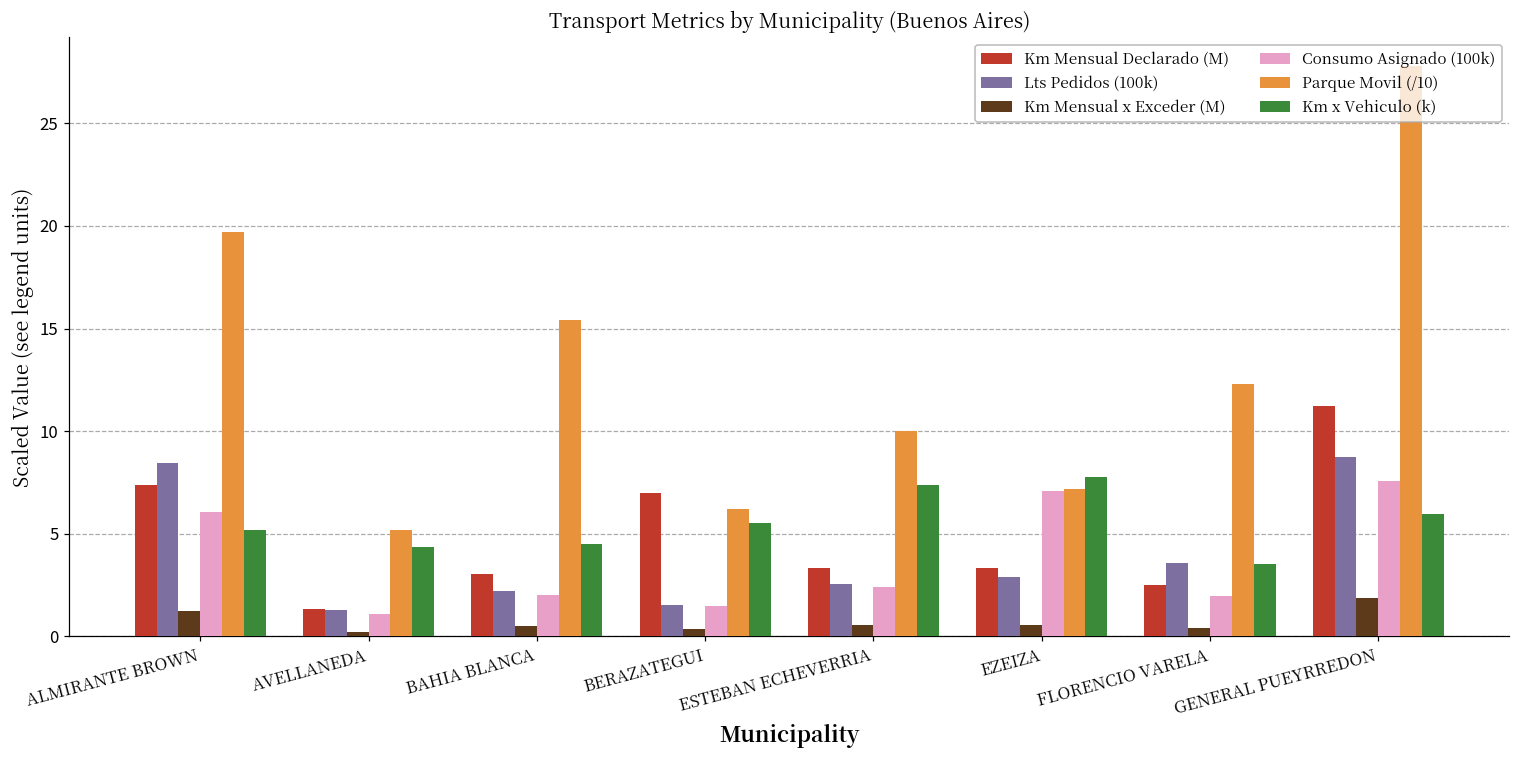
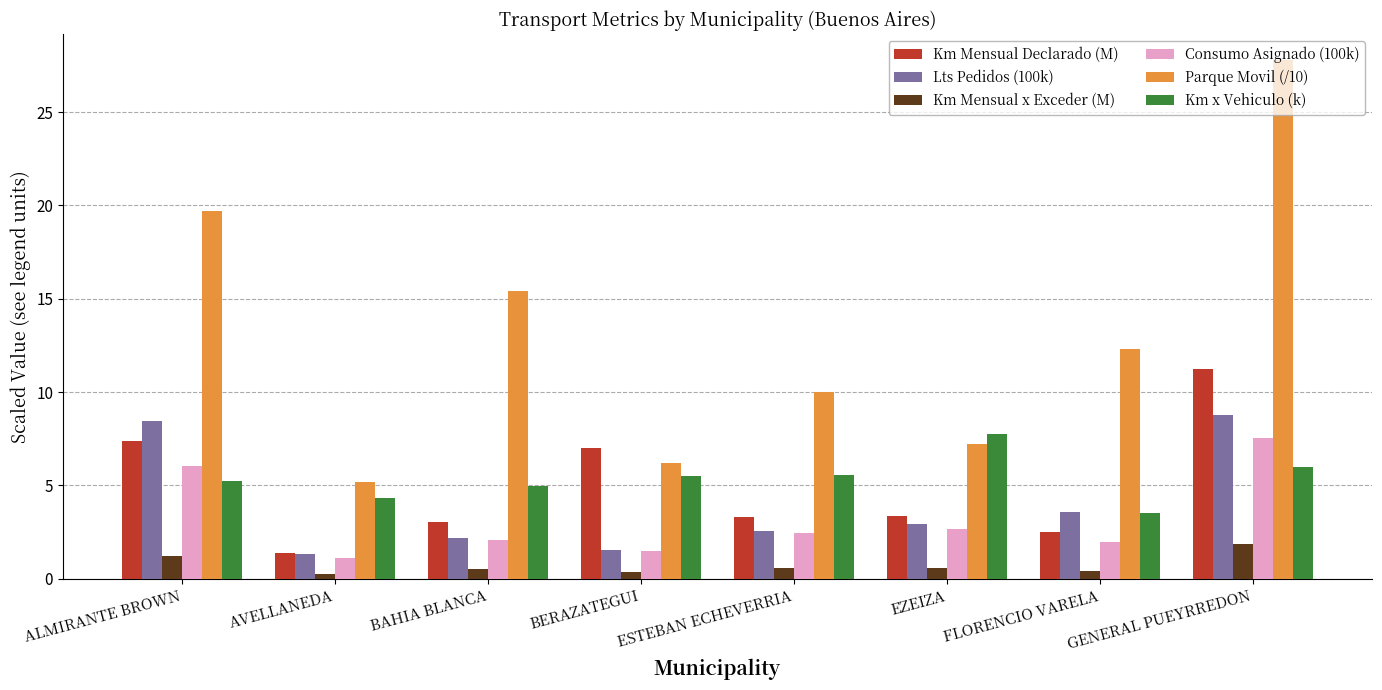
Km x Vehiculo (k), BAHIA BLANCA: 4.5 -> 5.0
Km x Vehiculo (k), ESTEBAN ECHEVERRIA: 7.4 -> 5.5
Consumo Asignado (100k), EZEIZA: 7.1 -> 2.7
